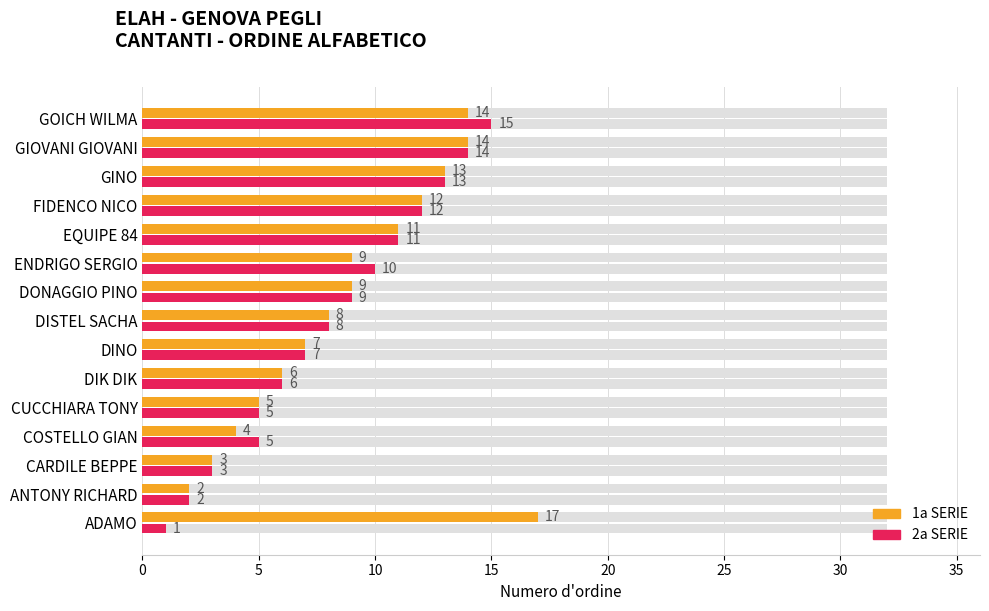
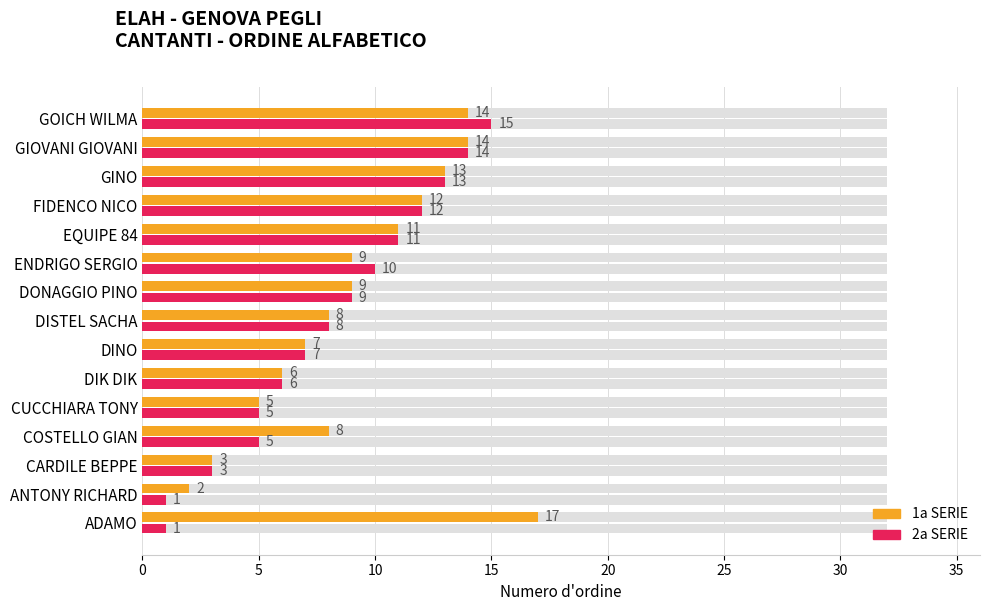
1a SERIE, COSTELLO GIAN: 4 -> 8
2a SERIE, ANTONY RICHARD: 2 -> 1
